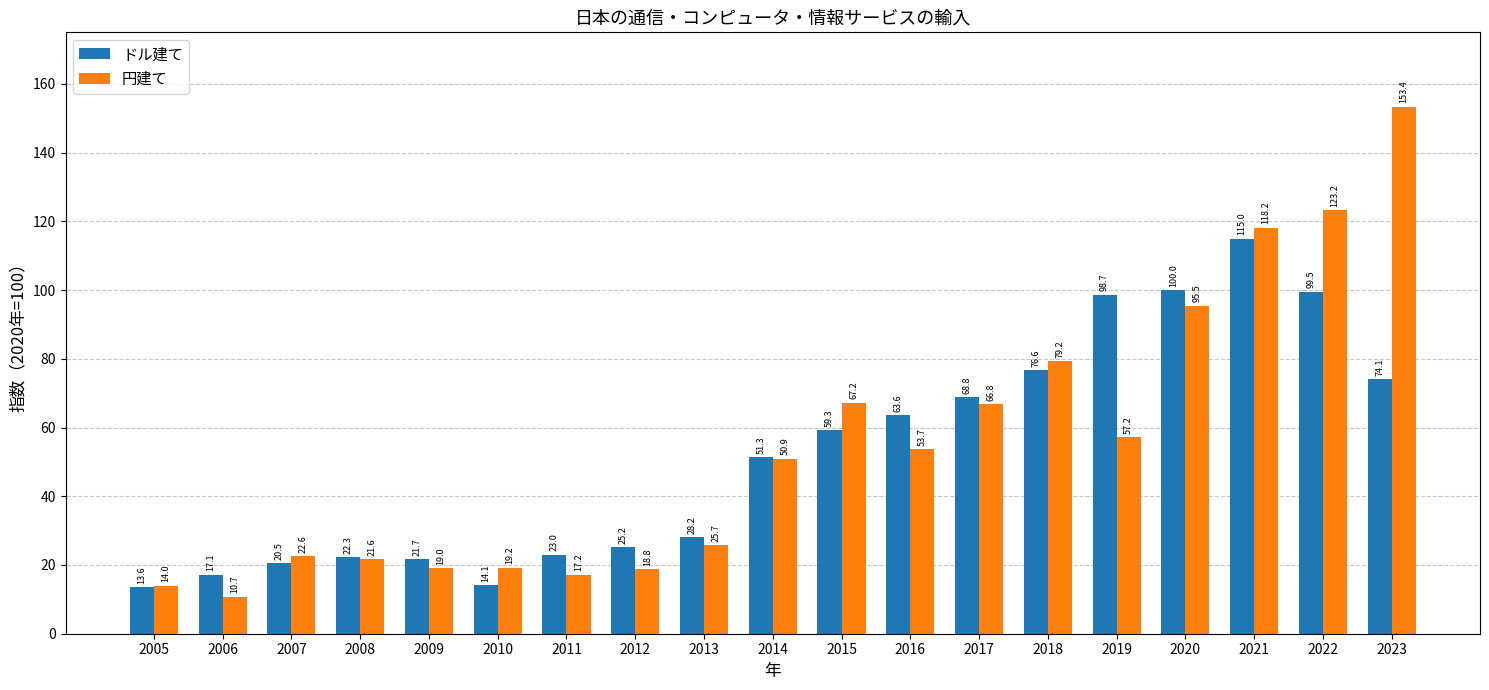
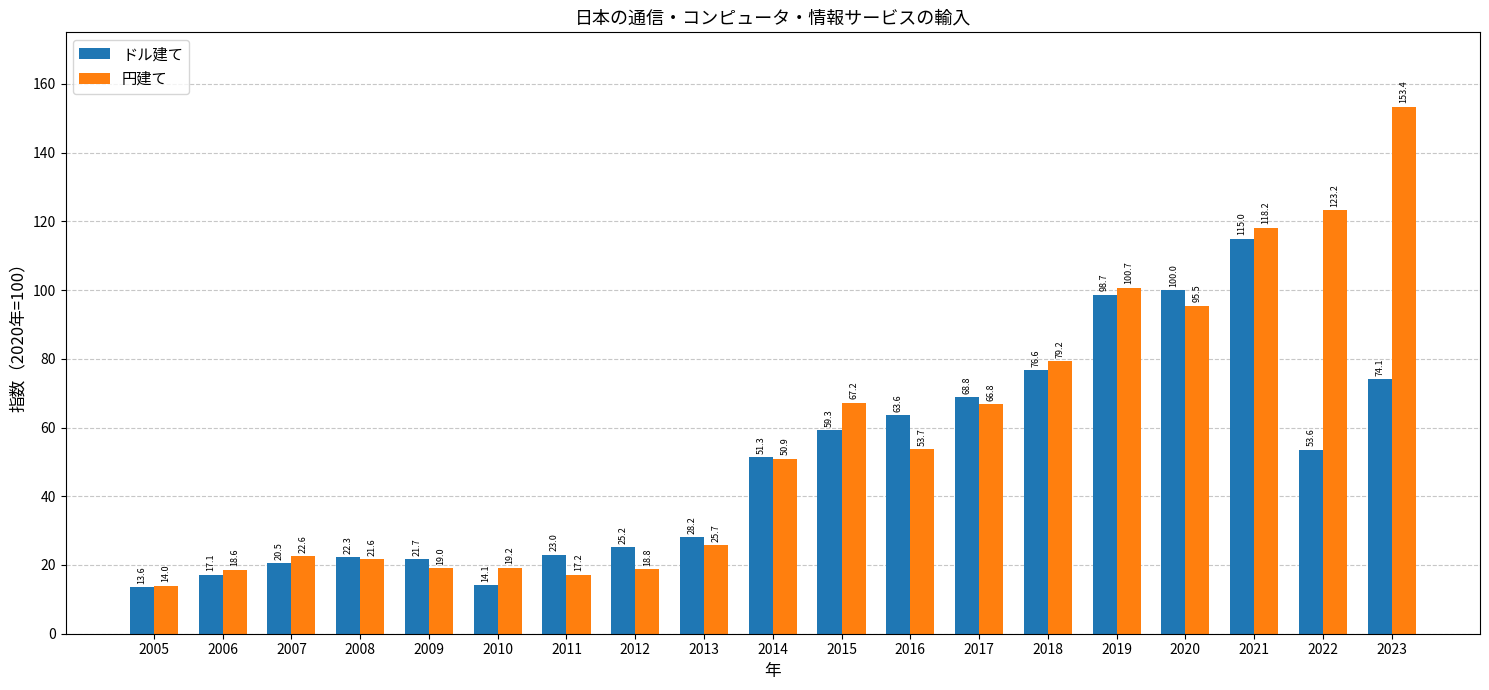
円建て, 2006: 10.7 -> 18.6
円建て, 2019: 57.2 -> 100.7
ドル建て, 2022: 99.5 -> 53.6
